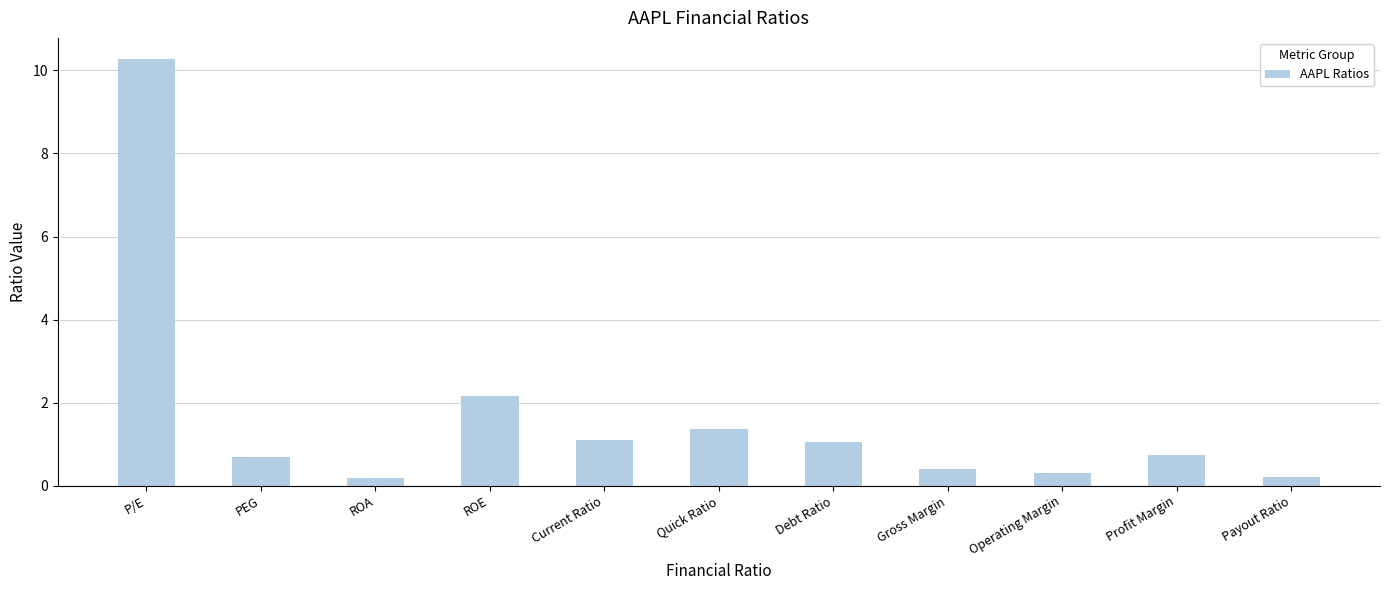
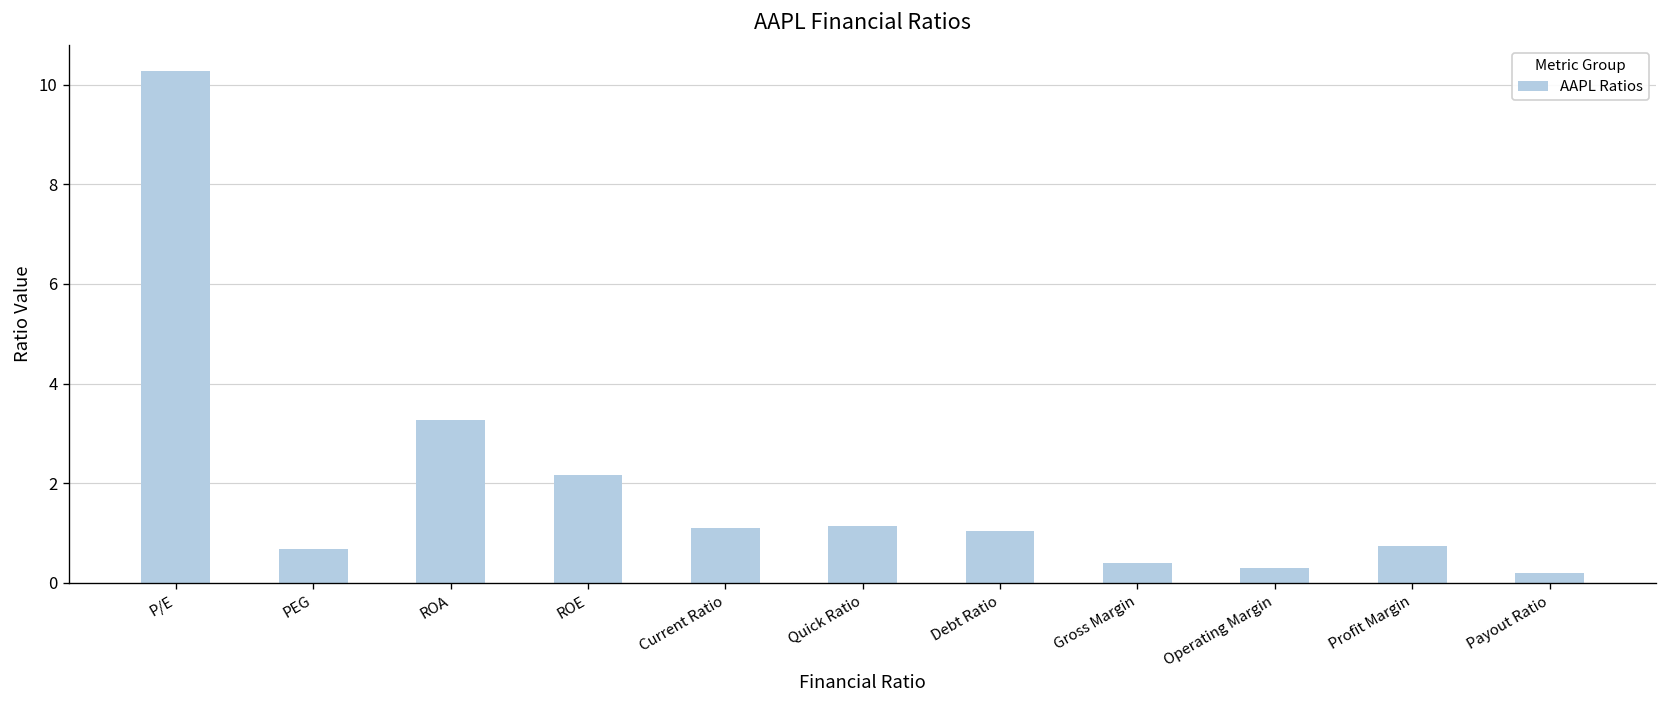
ROA: 0.2 -> 3.3
Quick Ratio: 1.4 -> 1.1
